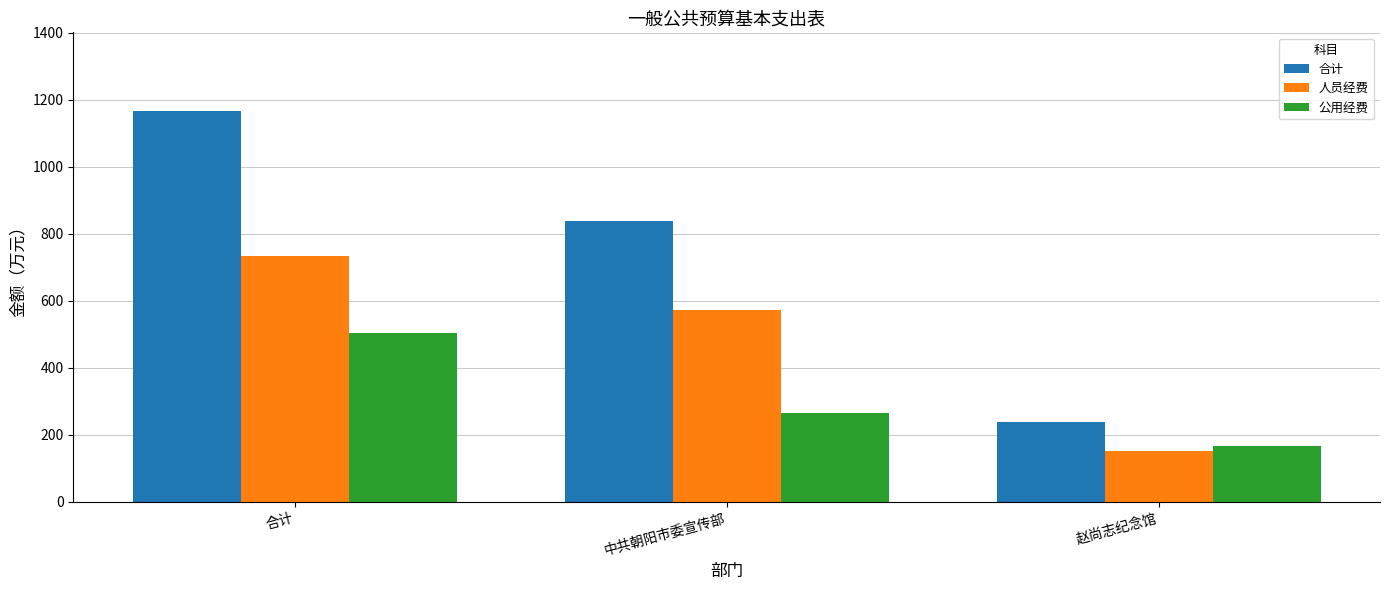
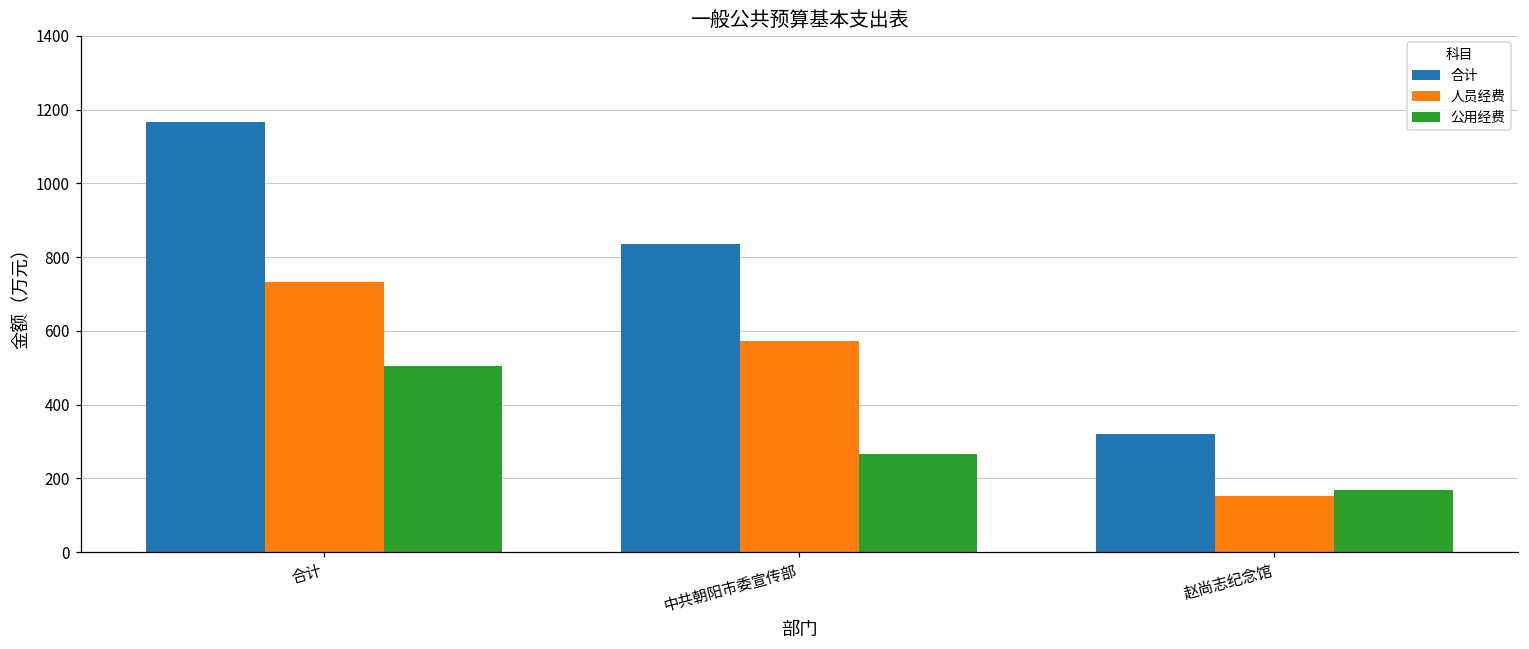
合计, 赵尚志纪念馆: 240 -> 320
